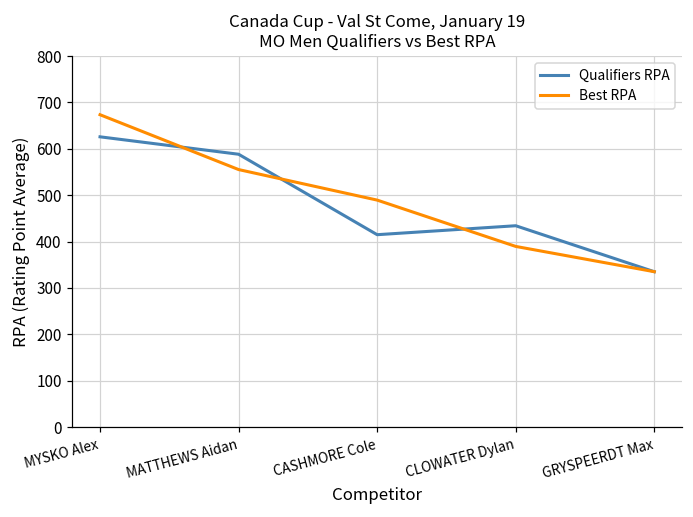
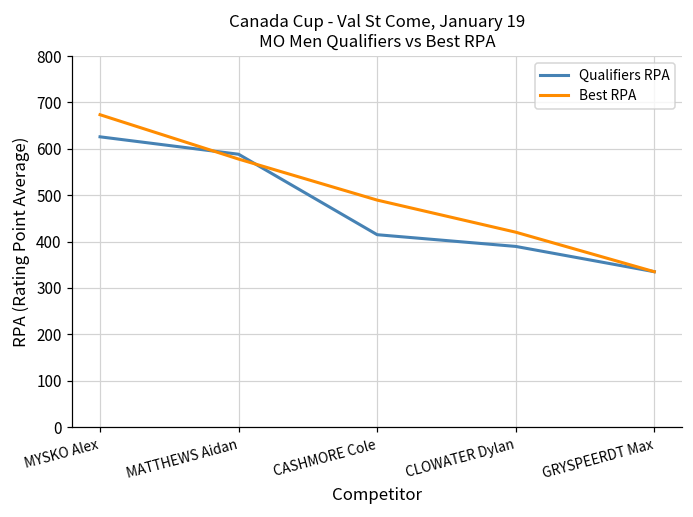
Best RPA, MATTHEWS Aidan: 560 -> 580
Qualifiers RPA, CLOWATER Dylan: 430 -> 390
Best RPA, CLOWATER Dylan: 390 -> 420
